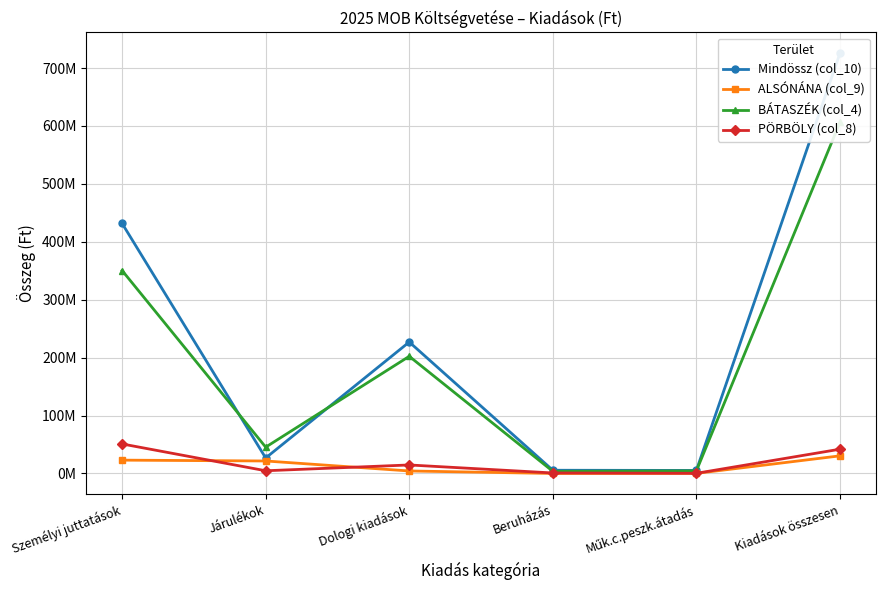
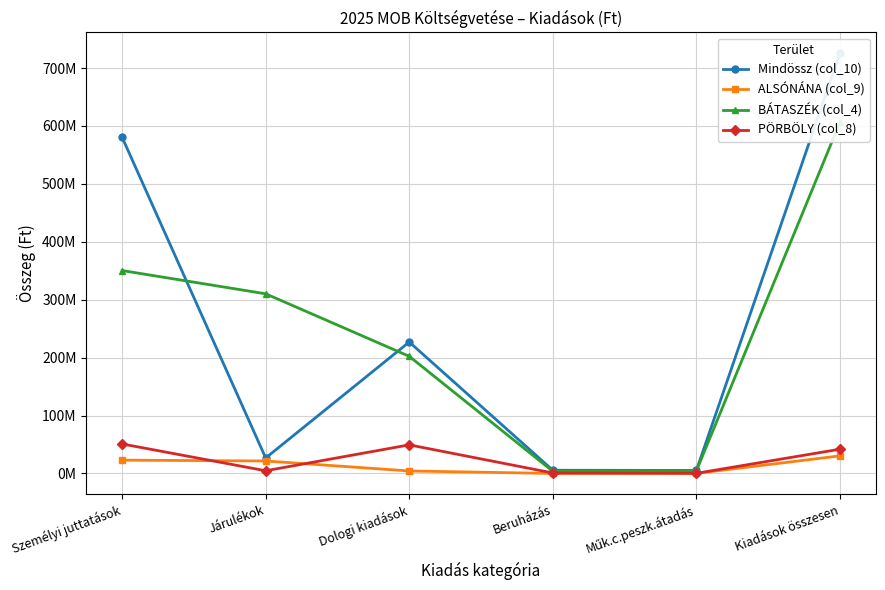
Mindössz (col_10), Személyi juttatások: 430000000 -> 580000000
BÁTASZÉK (col_4), Járulékok: 50000000 -> 310000000
PÖRBÖLY (col_8), Dologi kiadások: 10000000 -> 50000000
